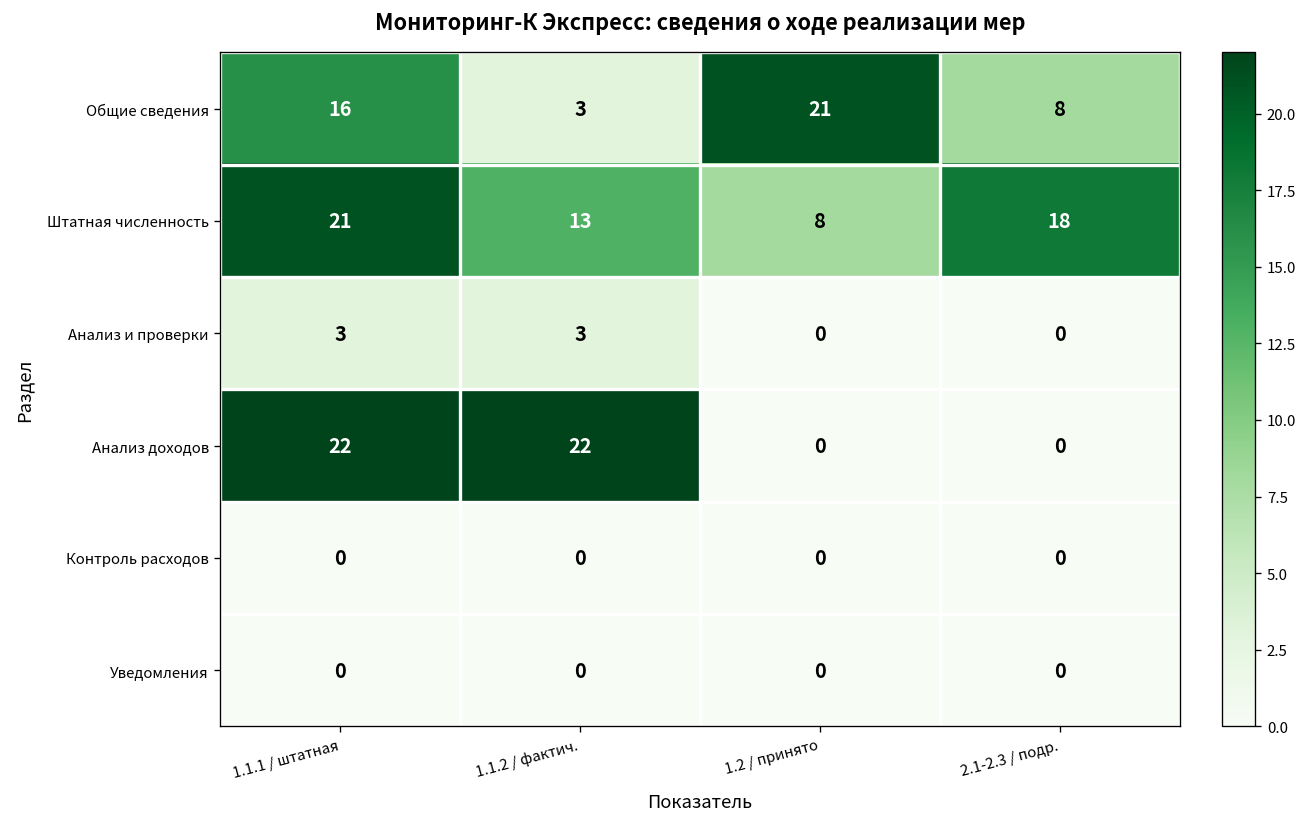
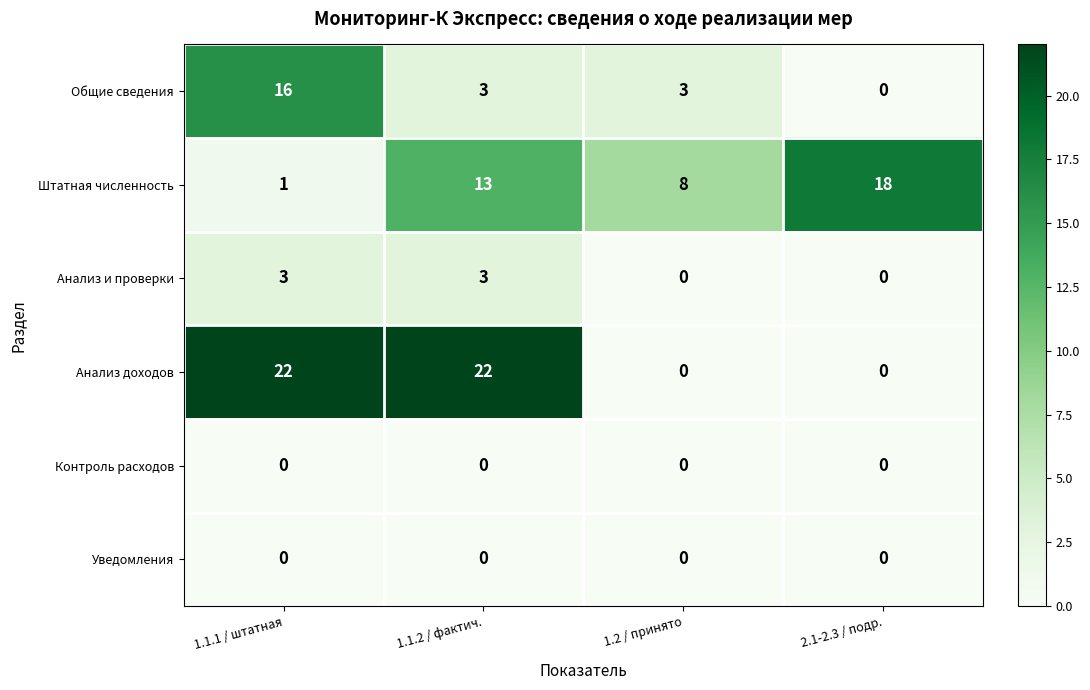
Общие сведения, 1.2 / принято: 21 -> 3
Общие сведения, 2.1-2.3 / подр.: 8 -> 0
Штатная численность, 1.1.1 / штатная: 21 -> 1
